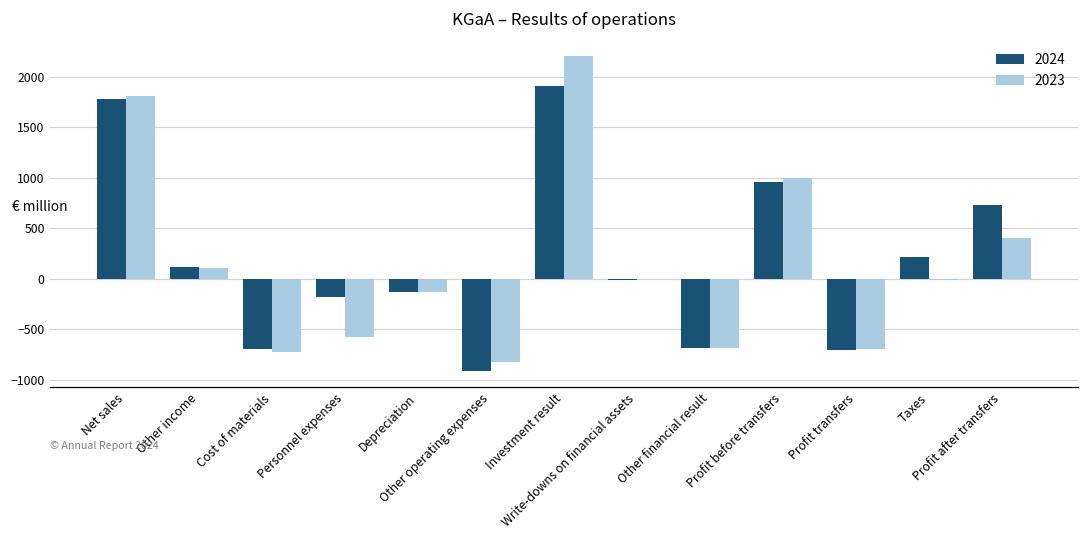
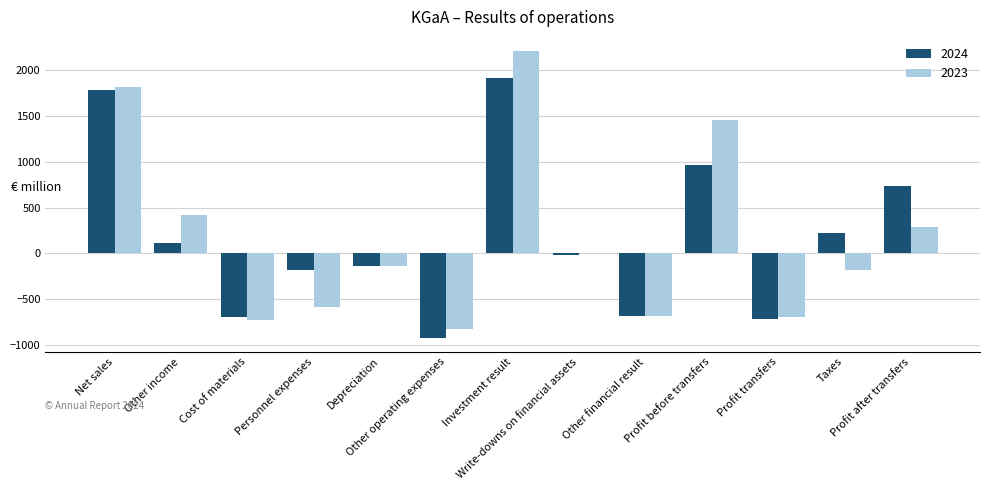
2023, Other income: 100 -> 400
2023, Profit before transfers: 1000 -> 1500
2023, Taxes: 0 -> -200
2023, Profit after transfers: 400 -> 300
